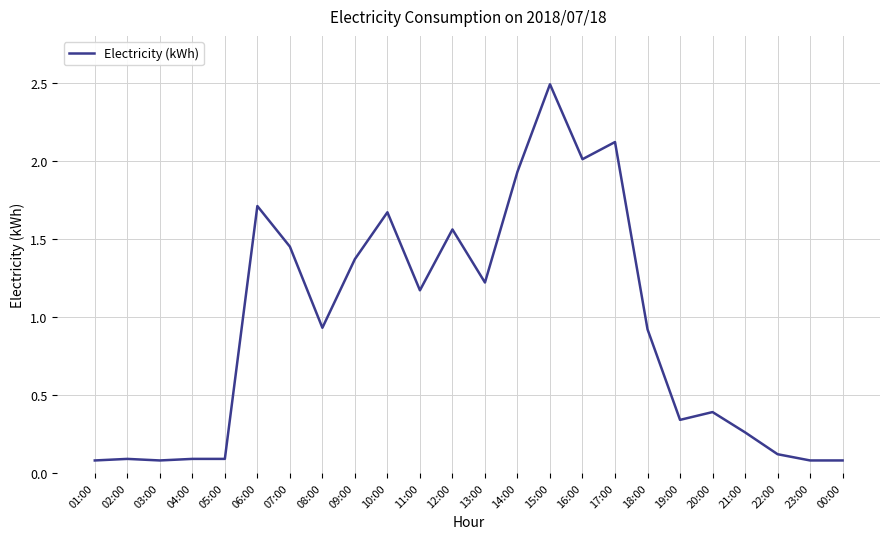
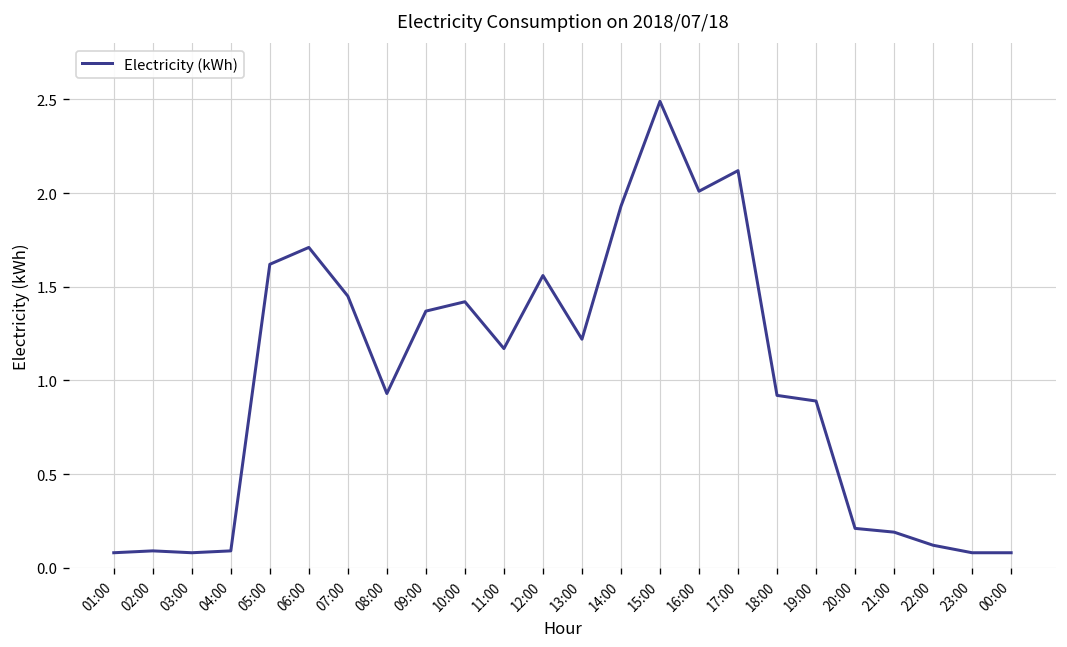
05:00: 0.09 -> 1.62
10:00: 1.67 -> 1.42
19:00: 0.34 -> 0.89
20:00: 0.39 -> 0.21
21:00: 0.26 -> 0.19
